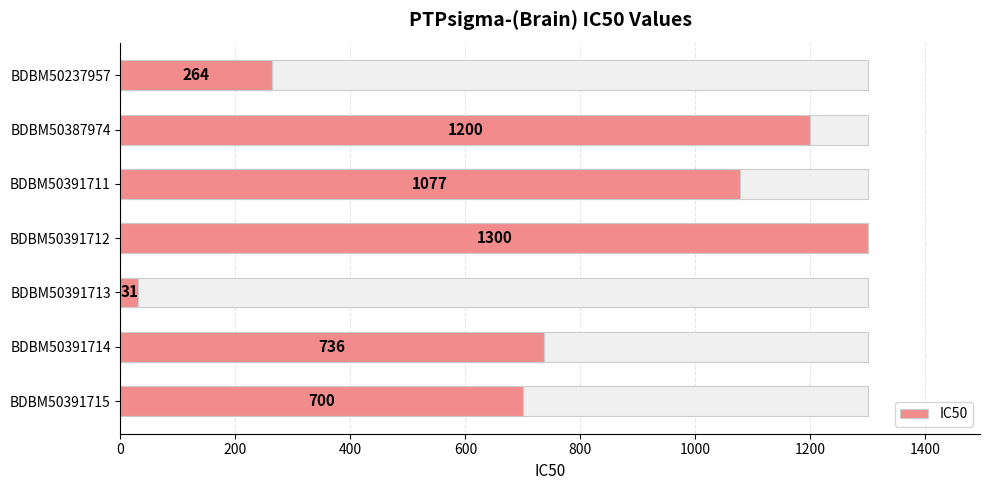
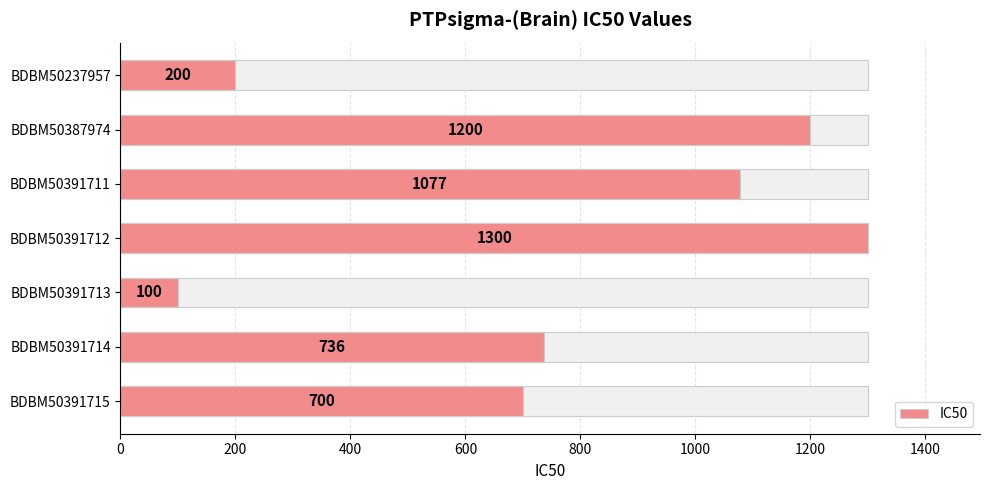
IC50, BDBM50237957: 264 -> 200
IC50, BDBM50391713: 31 -> 100
